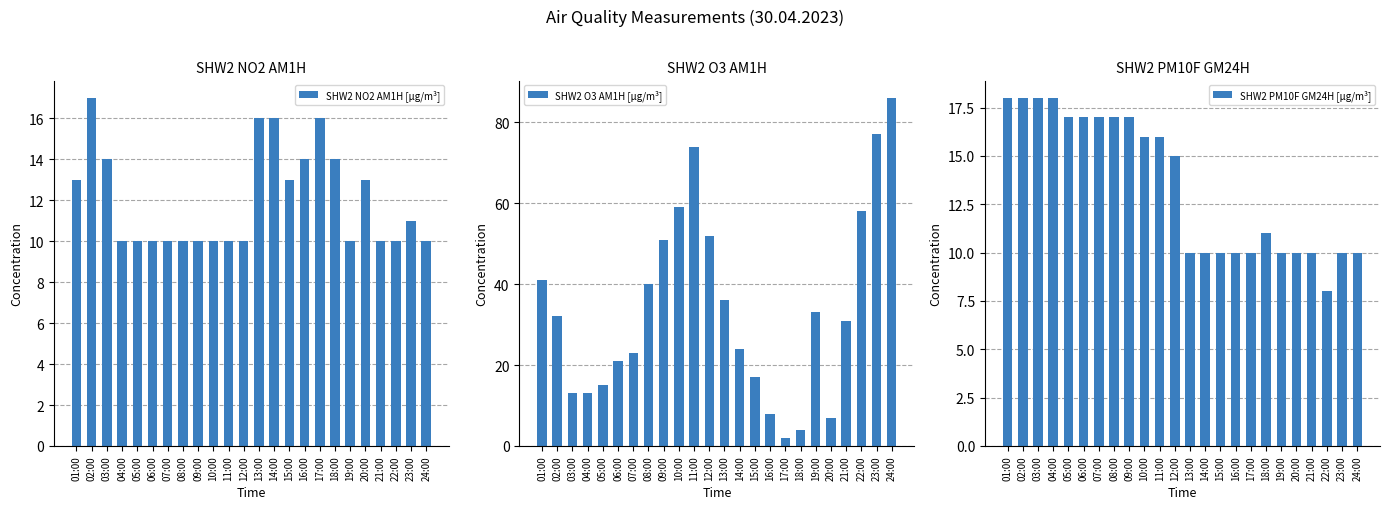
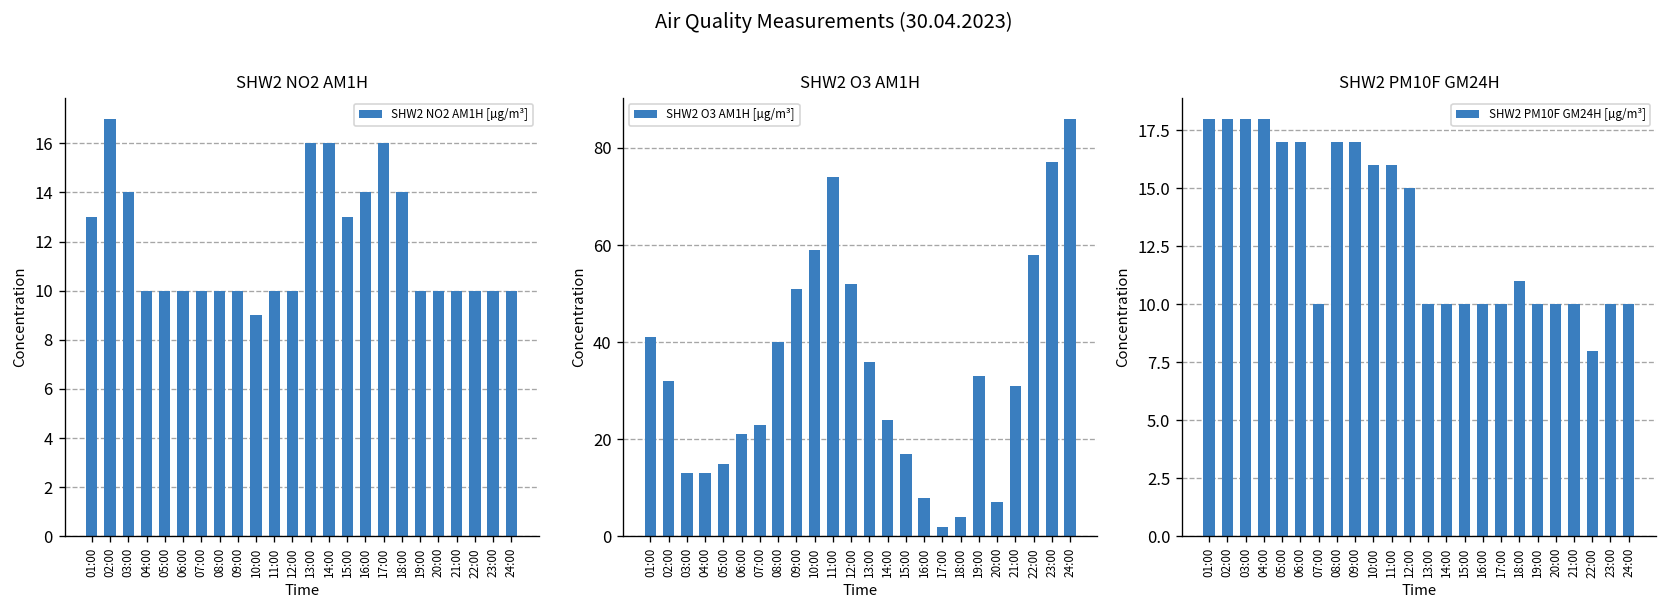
SHW2 NO2 AM1H, 10:00: 10 -> 9
SHW2 NO2 AM1H, 20:00: 13 -> 10
SHW2 NO2 AM1H, 23:00: 11 -> 10
SHW2 PM10F GM24H, 07:00: 17 -> 10
